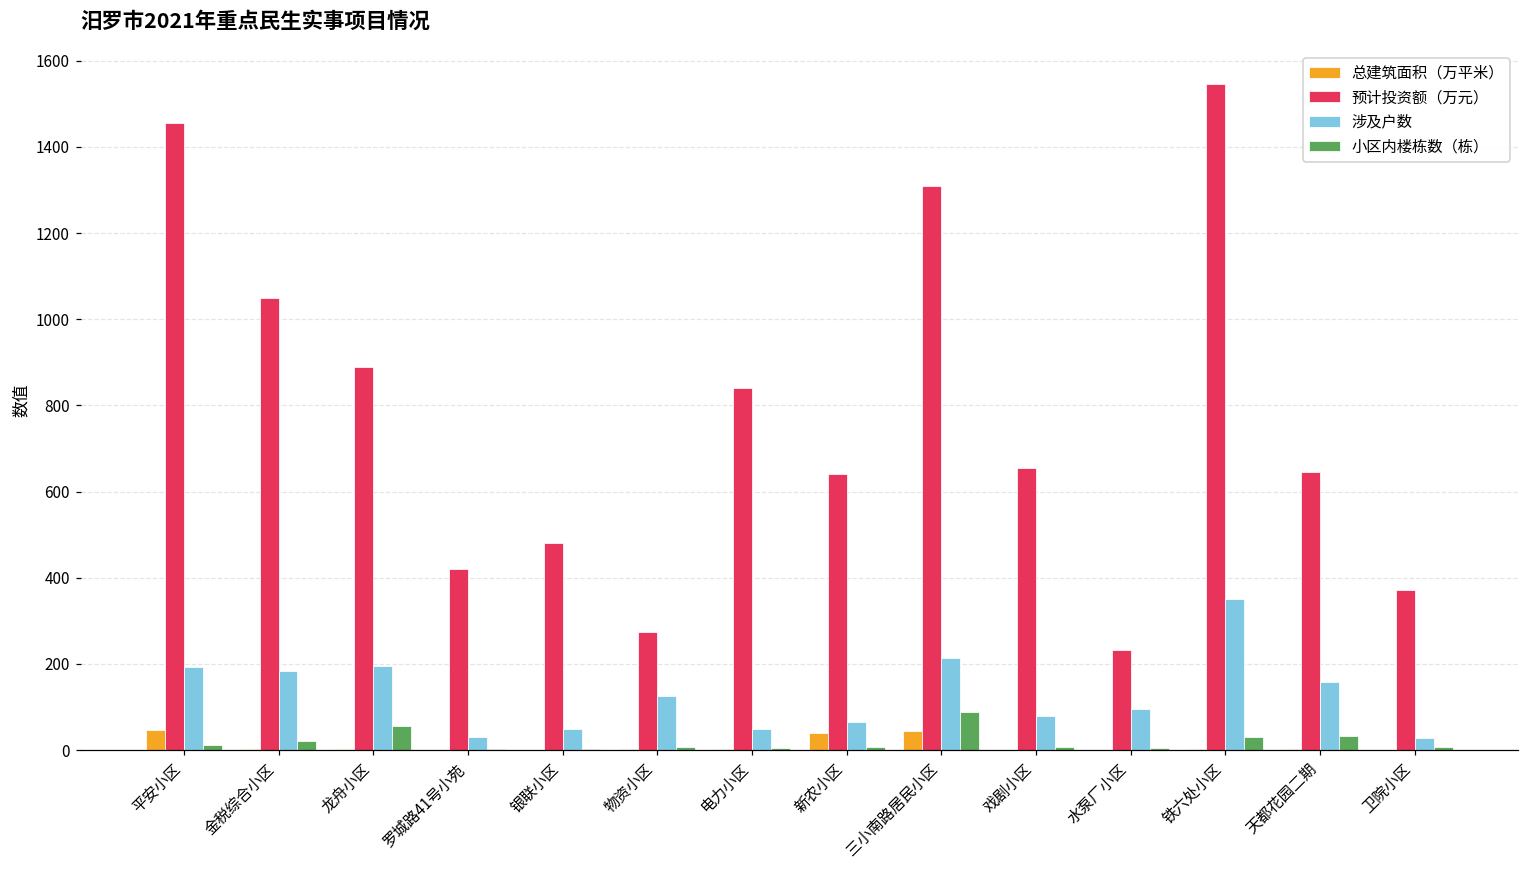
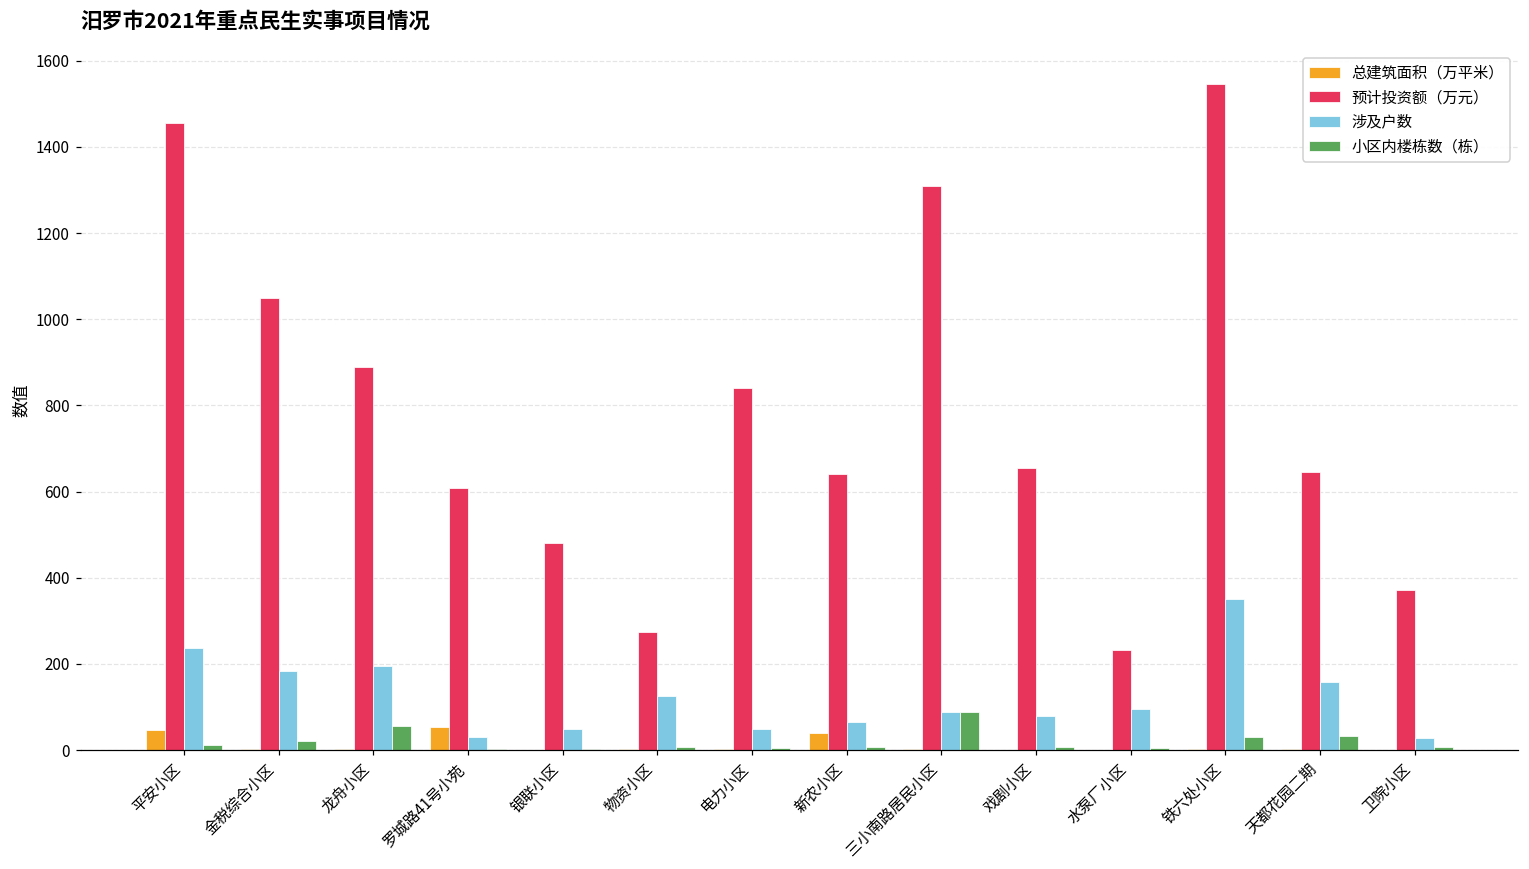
涉及户数, 平安小区: 190 -> 240
总建筑面积（万平米）, 罗城路41号小苑: 0 -> 50
预计投资额（万元）, 罗城路41号小苑: 420 -> 610
总建筑面积（万平米）, 三小南路居民小区: 40 -> 0
涉及户数, 三小南路居民小区: 210 -> 90
